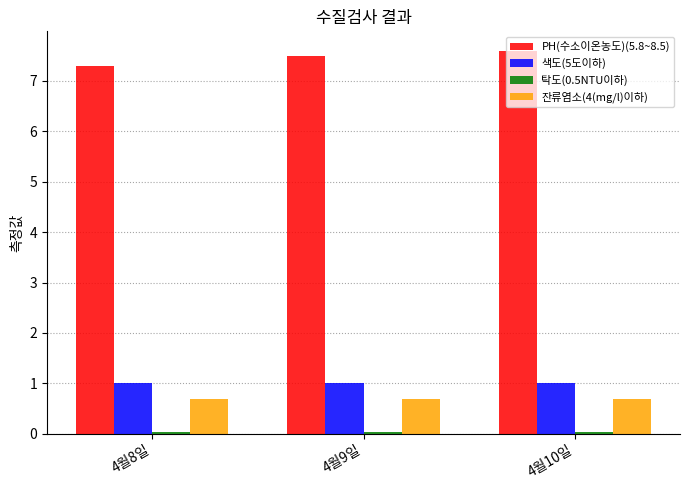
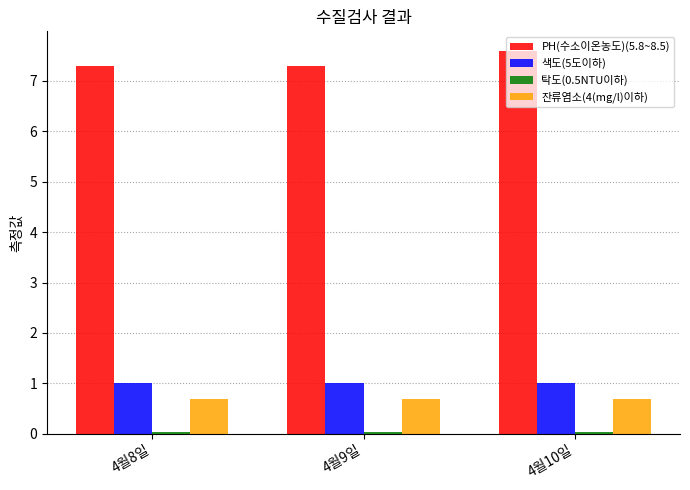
PH(수소이온농도)(5.8~8.5), 4월9일: 7.5 -> 7.3
